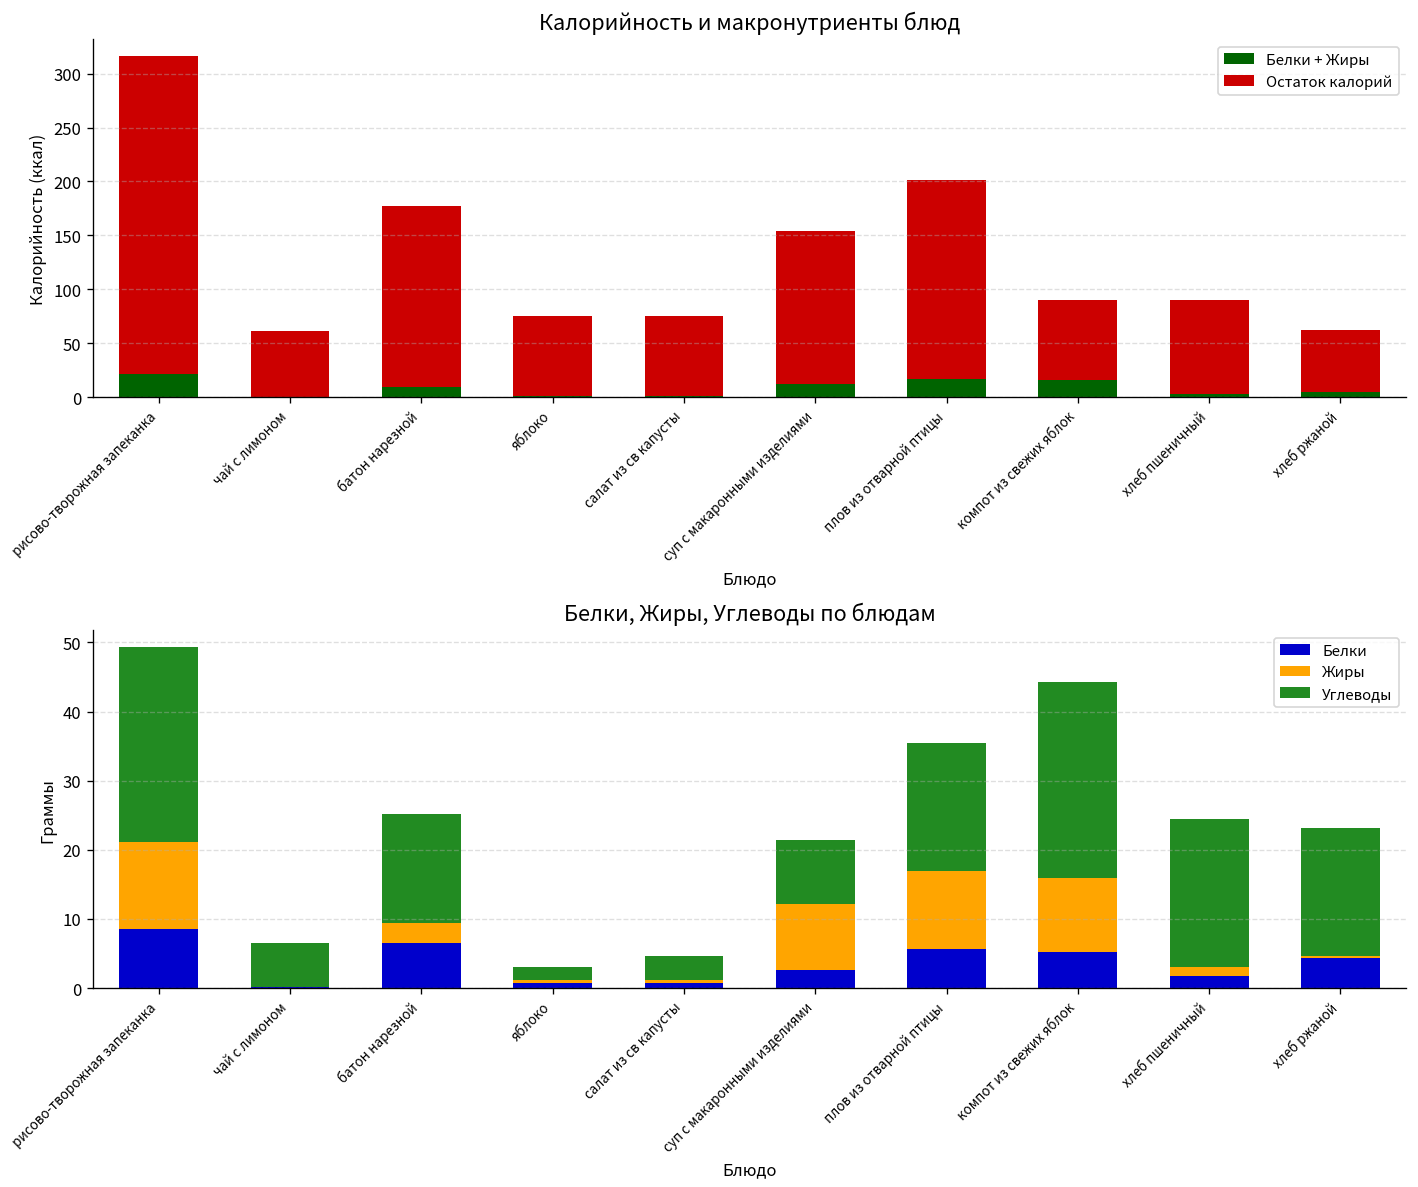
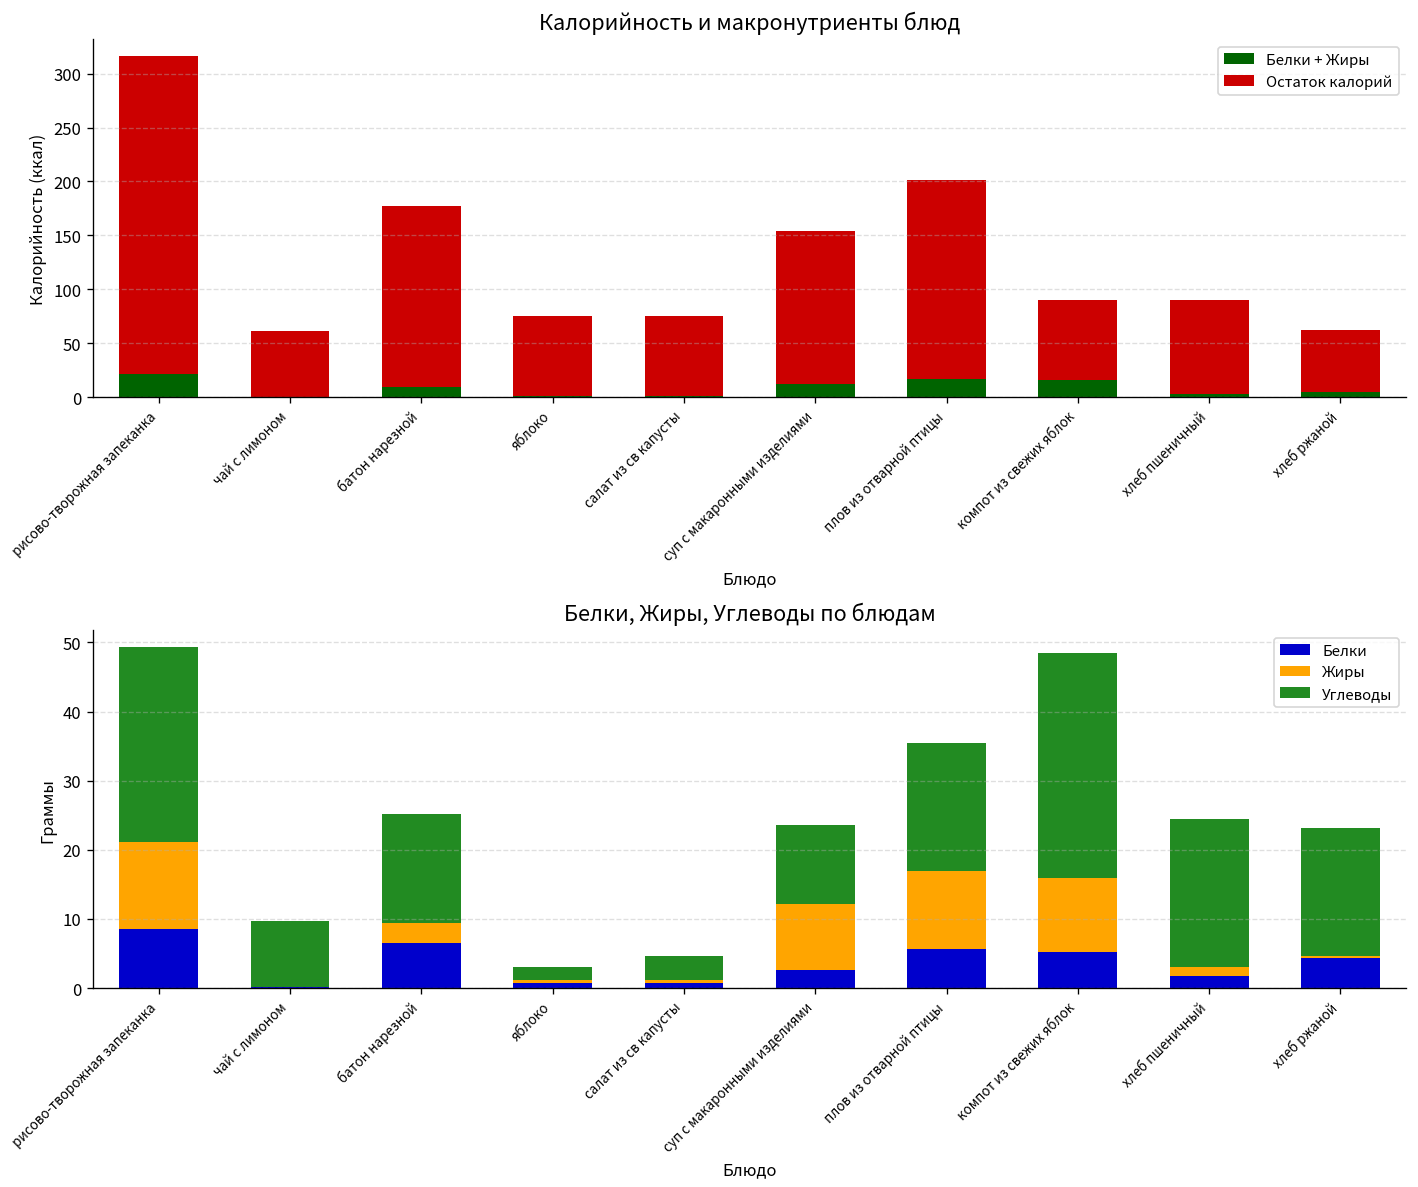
Белки, Жиры, Углеводы по блюдам, Углеводы, чай с лимоном: 6 -> 10
Белки, Жиры, Углеводы по блюдам, Углеводы, суп с макаронными изделиями: 9 -> 11
Белки, Жиры, Углеводы по блюдам, Углеводы, компот из свежих яблок: 28 -> 33
